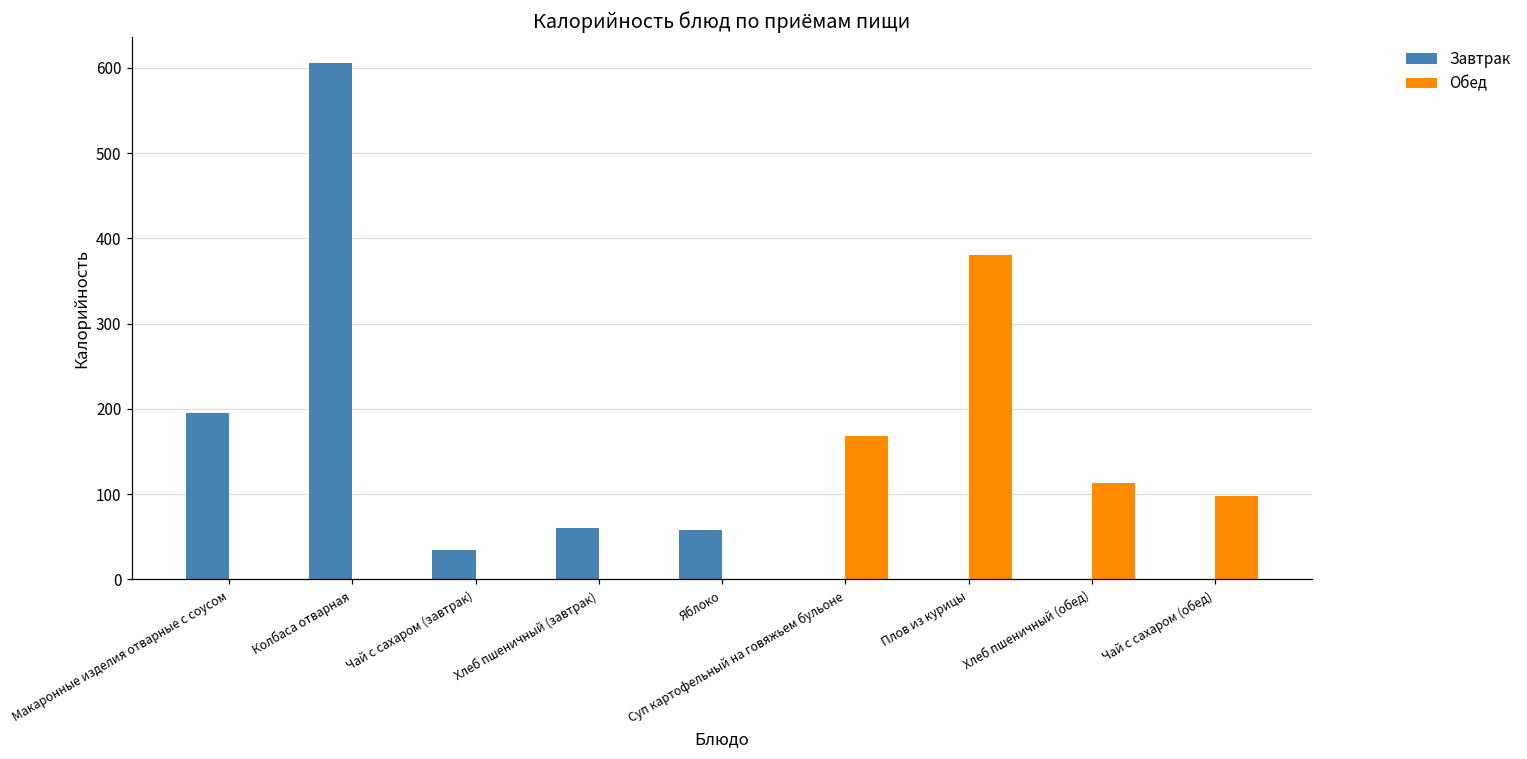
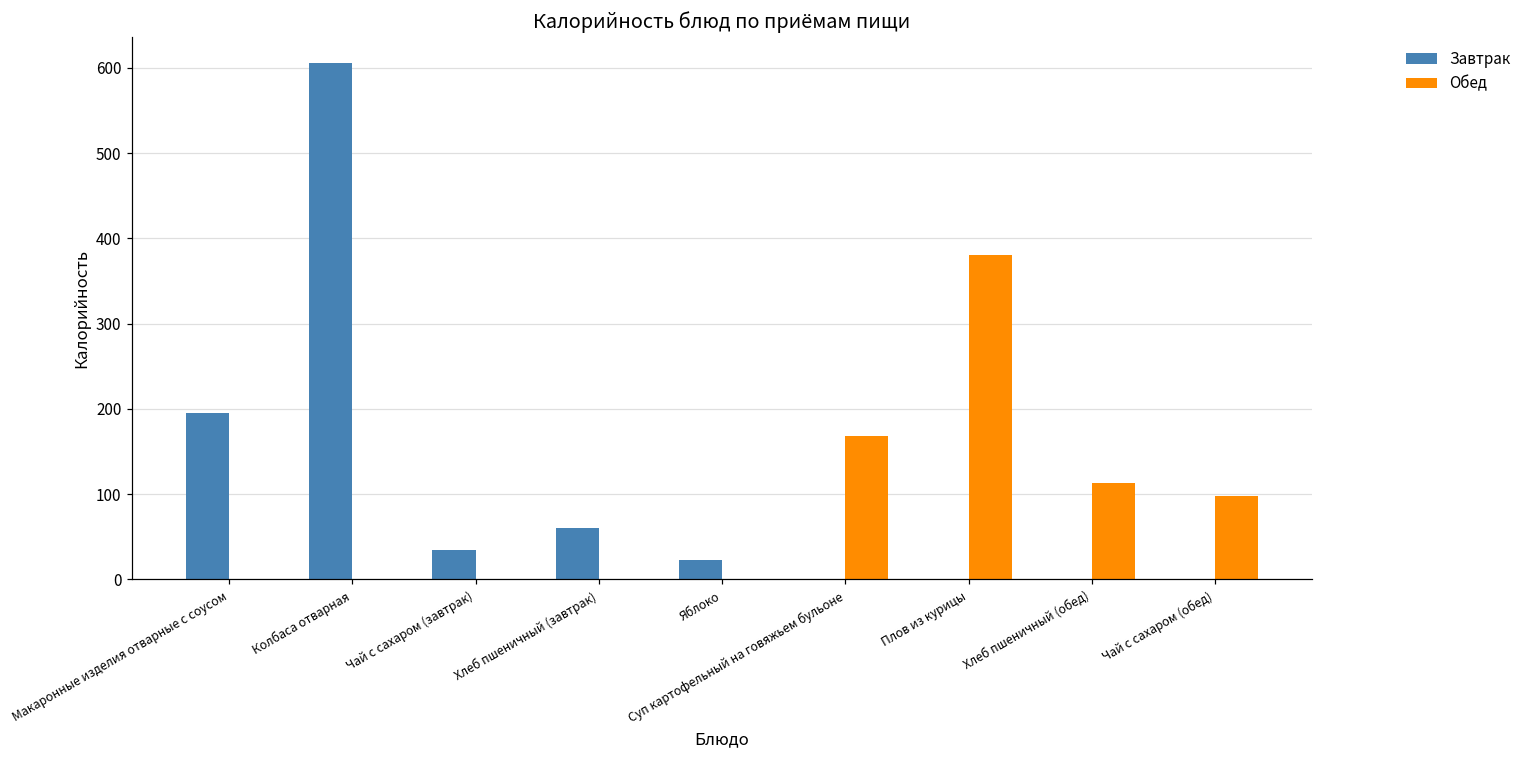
Завтрак, Яблоко: 60 -> 20
